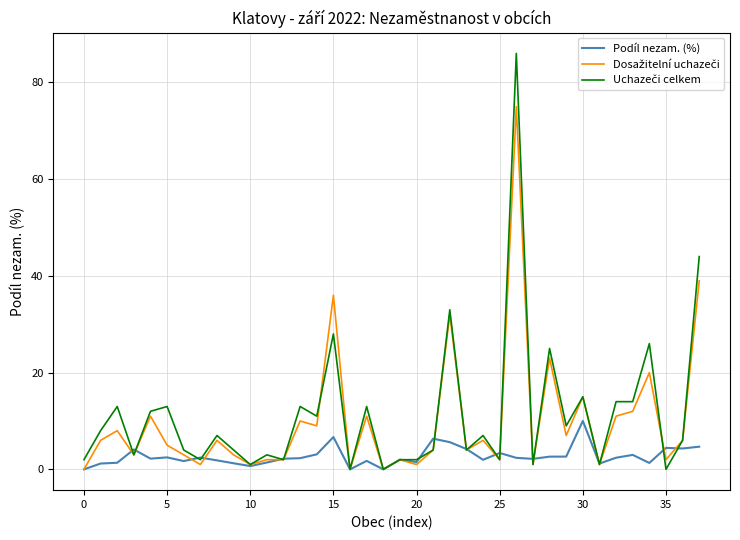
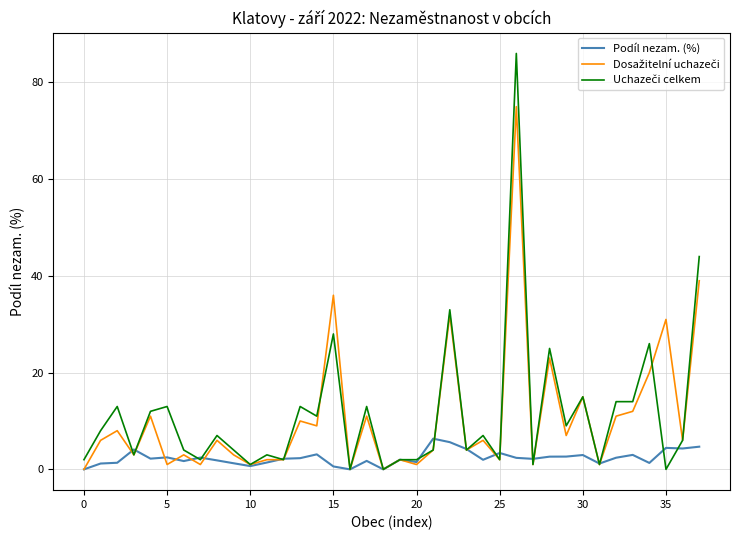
Dosažitelní uchazeči, 5: 5 -> 1
Podíl nezam. (%), 15: 7 -> 1
Podíl nezam. (%), 30: 10 -> 3
Dosažitelní uchazeči, 35: 2 -> 31
